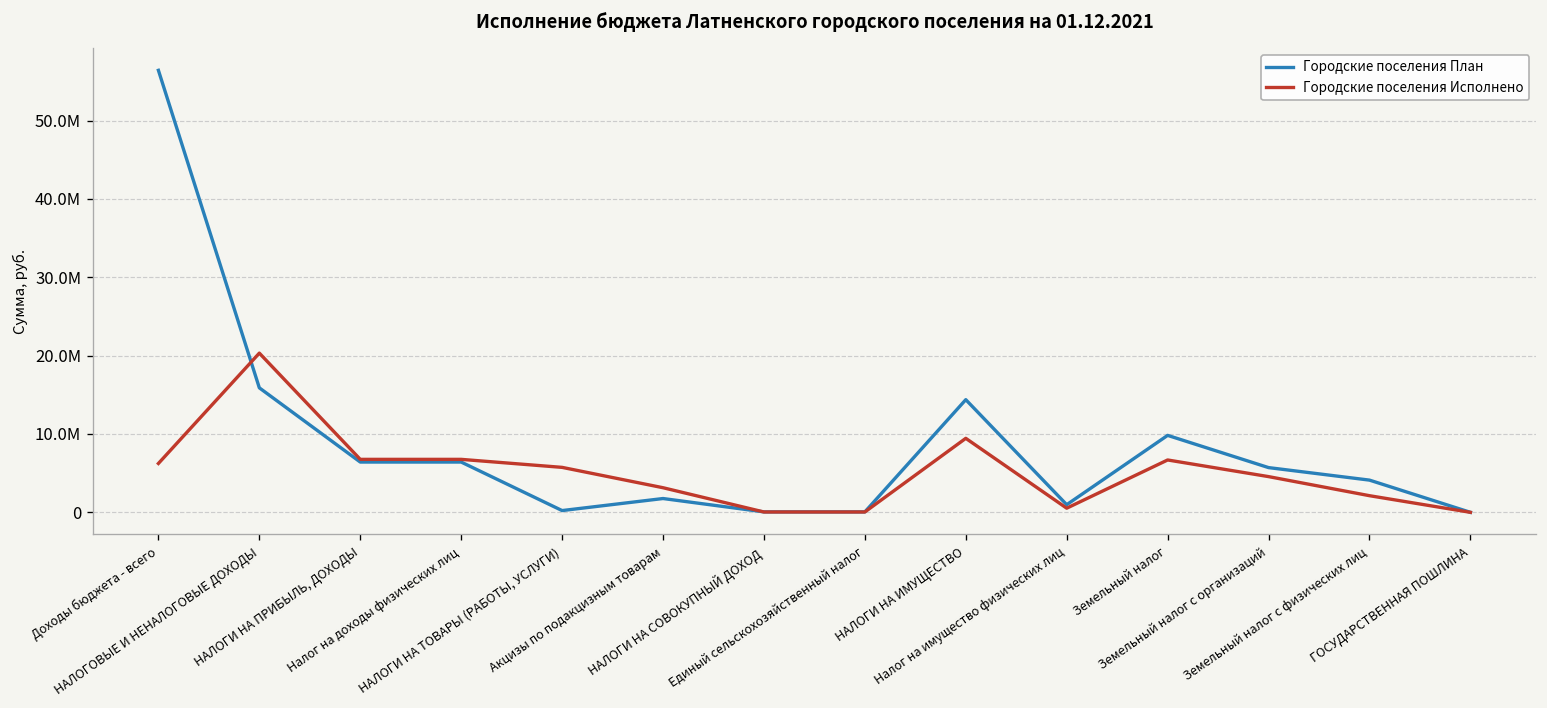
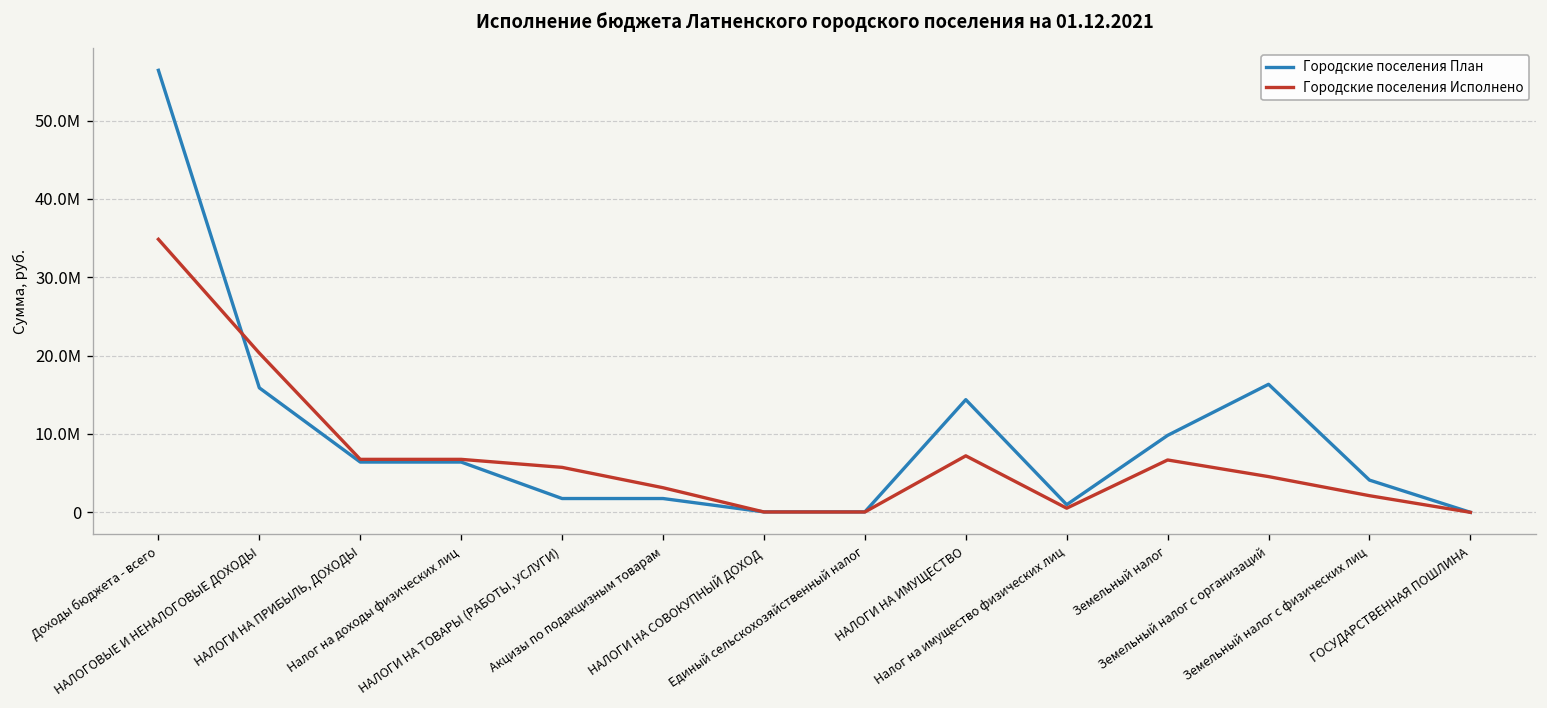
Городские поселения Исполнено, Доходы бюджета - всего: 6М -> 35М
Городские поселения План, НАЛОГИ НА ТОВАРЫ (РАБОТЫ, УСЛУГИ): 0М -> 2М
Городские поселения Исполнено, НАЛОГИ НА ИМУЩЕСТВО: 9М -> 7М
Городские поселения План, Земельный налог с организаций: 6М -> 16М
